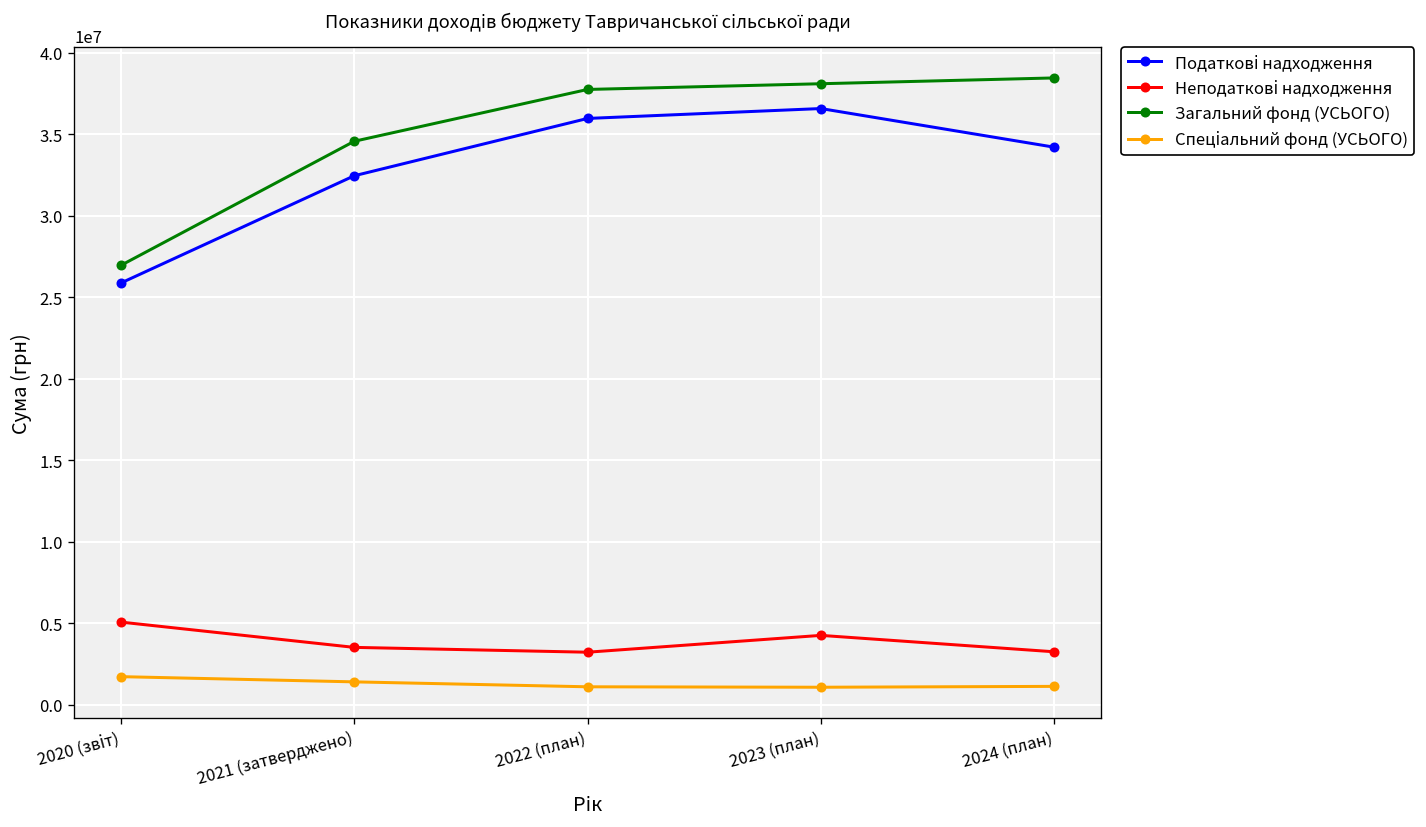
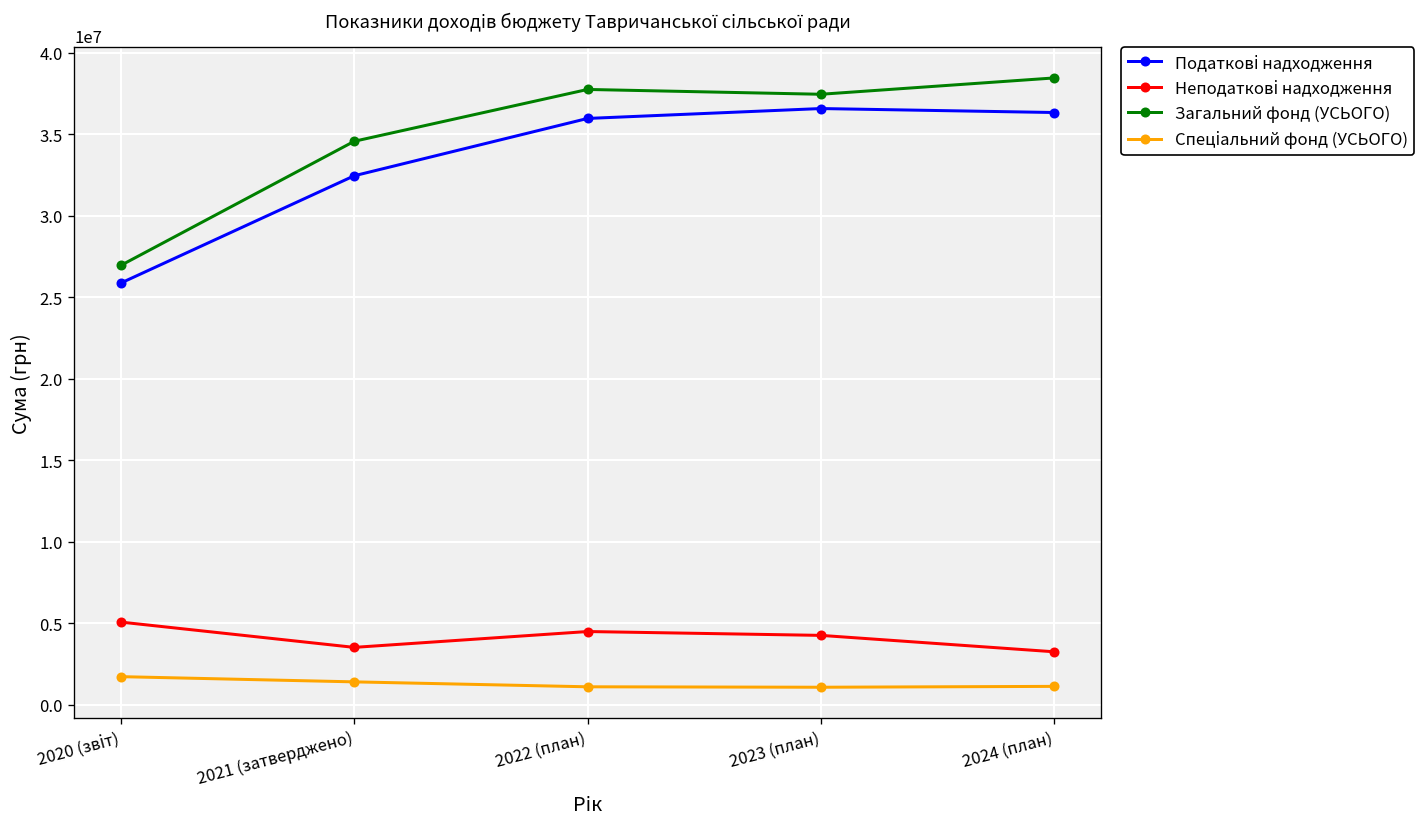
Неподаткові надходження, 2022 (план): 3200000 -> 4500000
Загальний фонд (УСЬОГО), 2023 (план): 38100000 -> 37500000
Податкові надходження, 2024 (план): 34200000 -> 36300000
